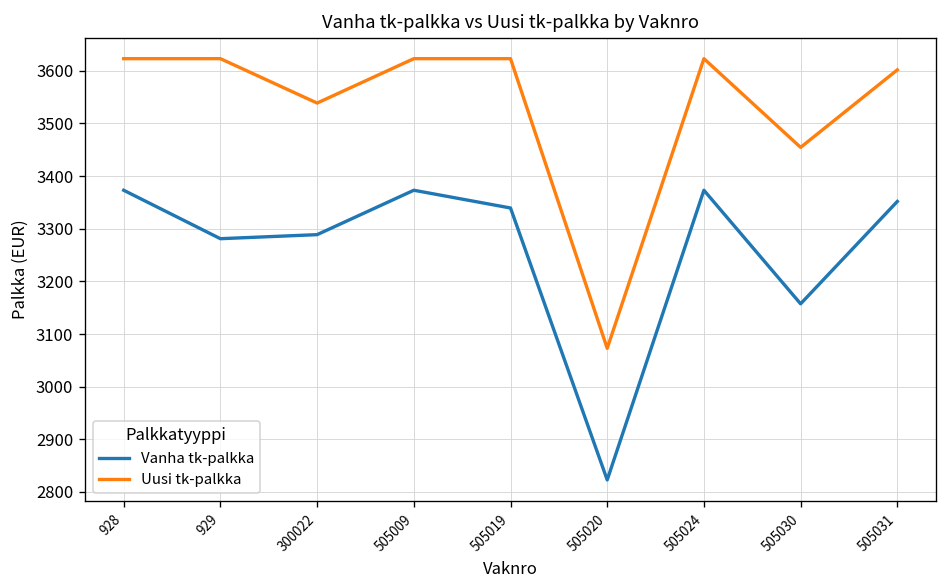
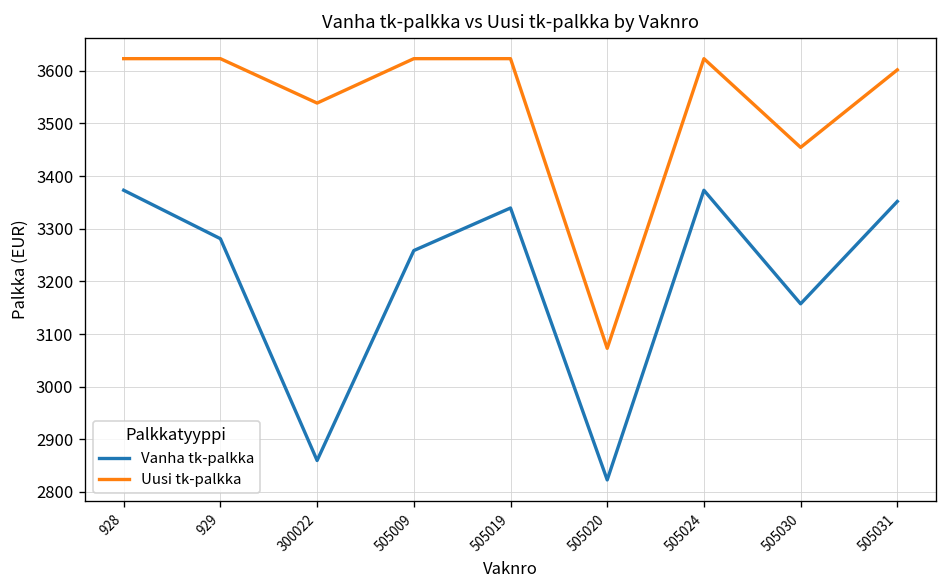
Vanha tk-palkka, 300022: 3290 -> 2860
Vanha tk-palkka, 505009: 3370 -> 3260
